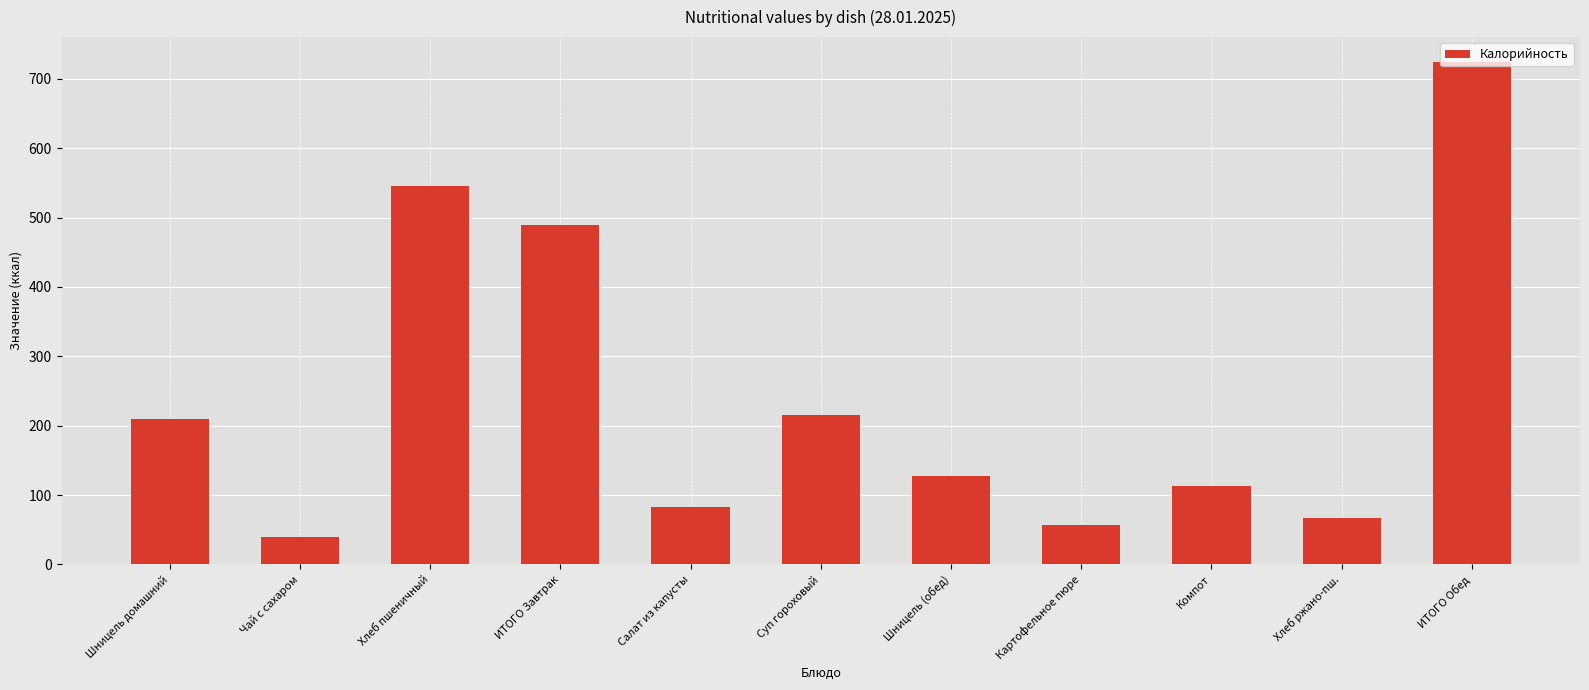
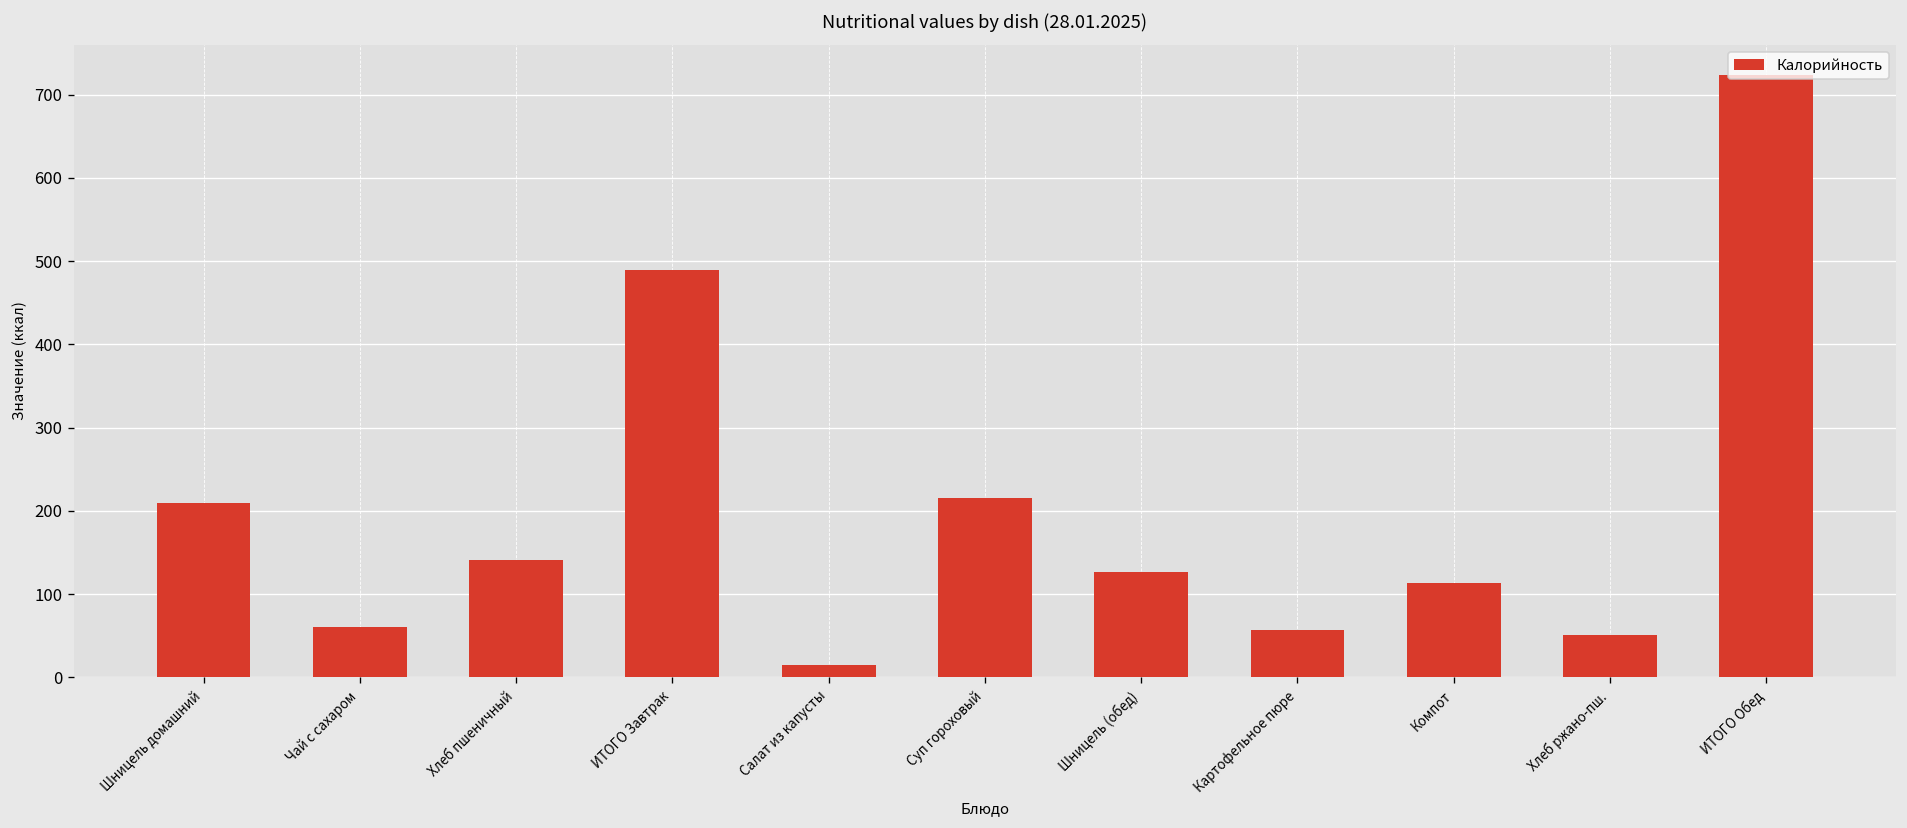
Чай с сахаром: 40 -> 60
Хлеб пшеничный: 550 -> 140
Салат из капусты: 80 -> 20
Хлеб ржано-пш.: 70 -> 50
